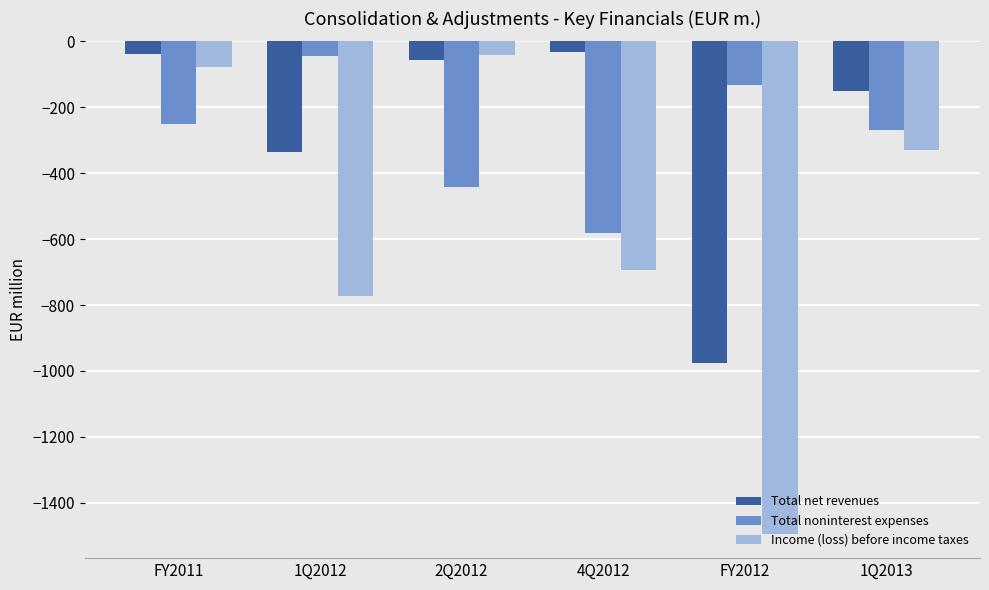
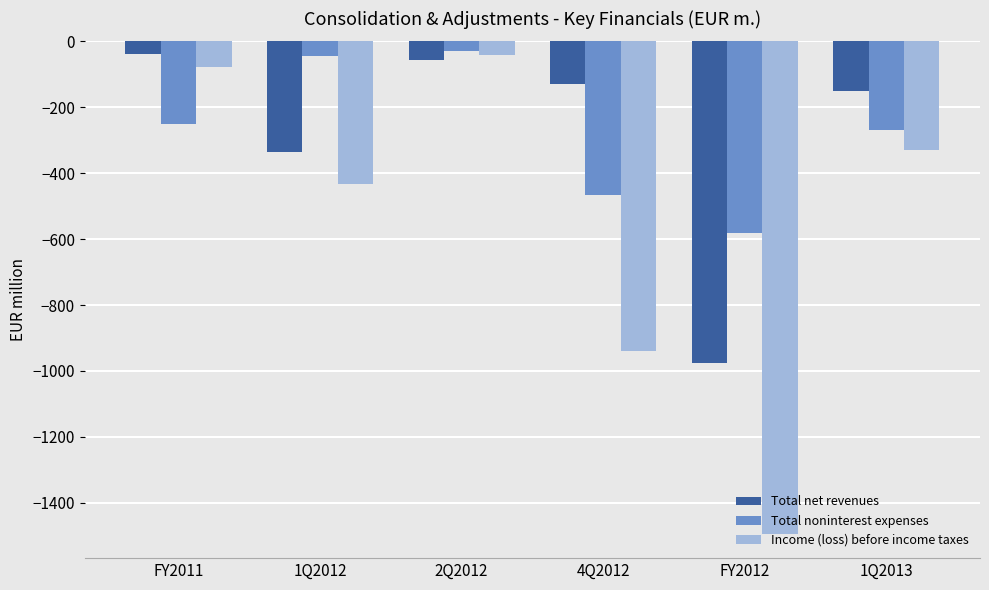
Income (loss) before income taxes, 1Q2012: -770 -> -430
Total noninterest expenses, 2Q2012: -440 -> -30
Total net revenues, 4Q2012: -30 -> -130
Total noninterest expenses, 4Q2012: -580 -> -470
Income (loss) before income taxes, 4Q2012: -690 -> -940
Total noninterest expenses, FY2012: -130 -> -580
